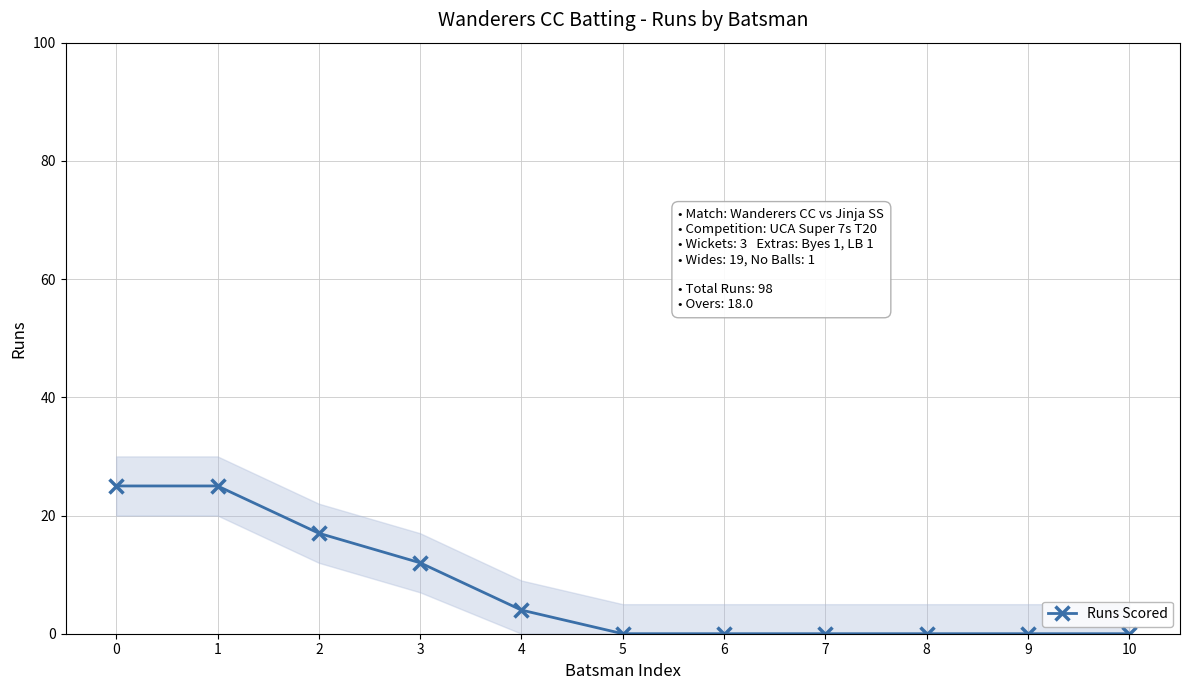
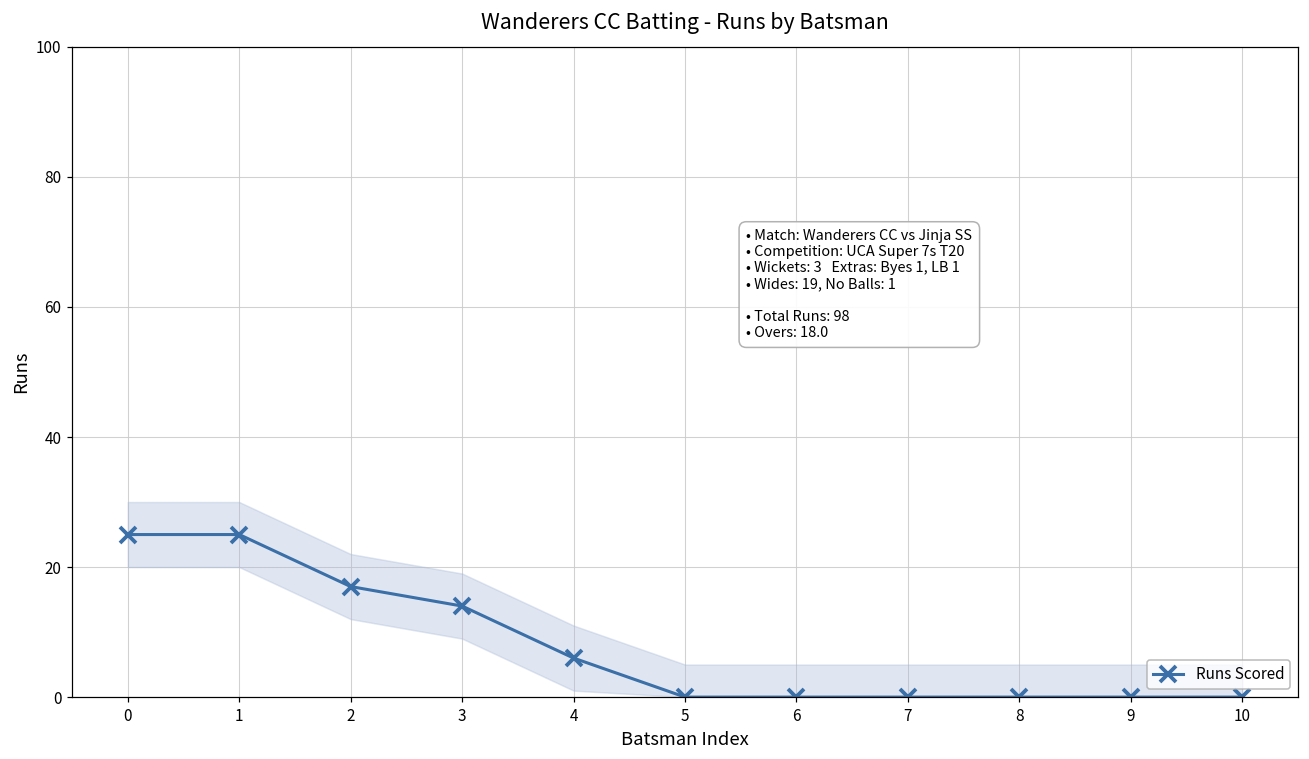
Runs Scored, 3: 12 -> 14
Runs Scored, 4: 4 -> 6
